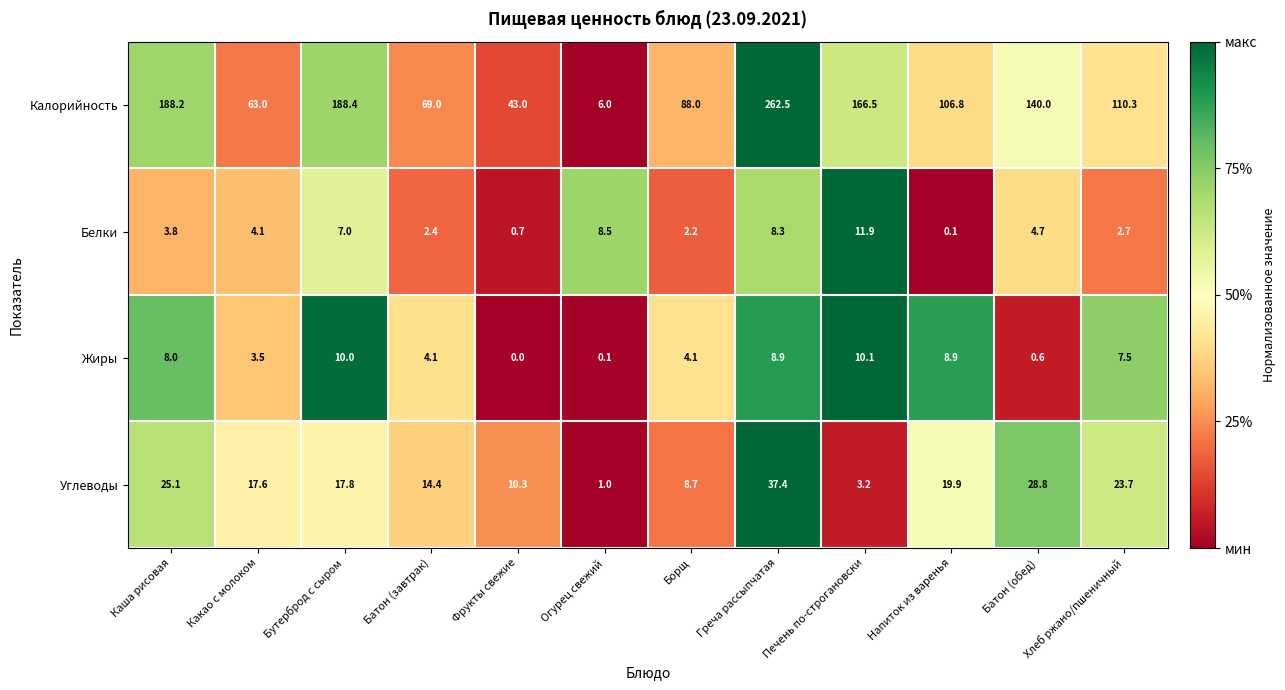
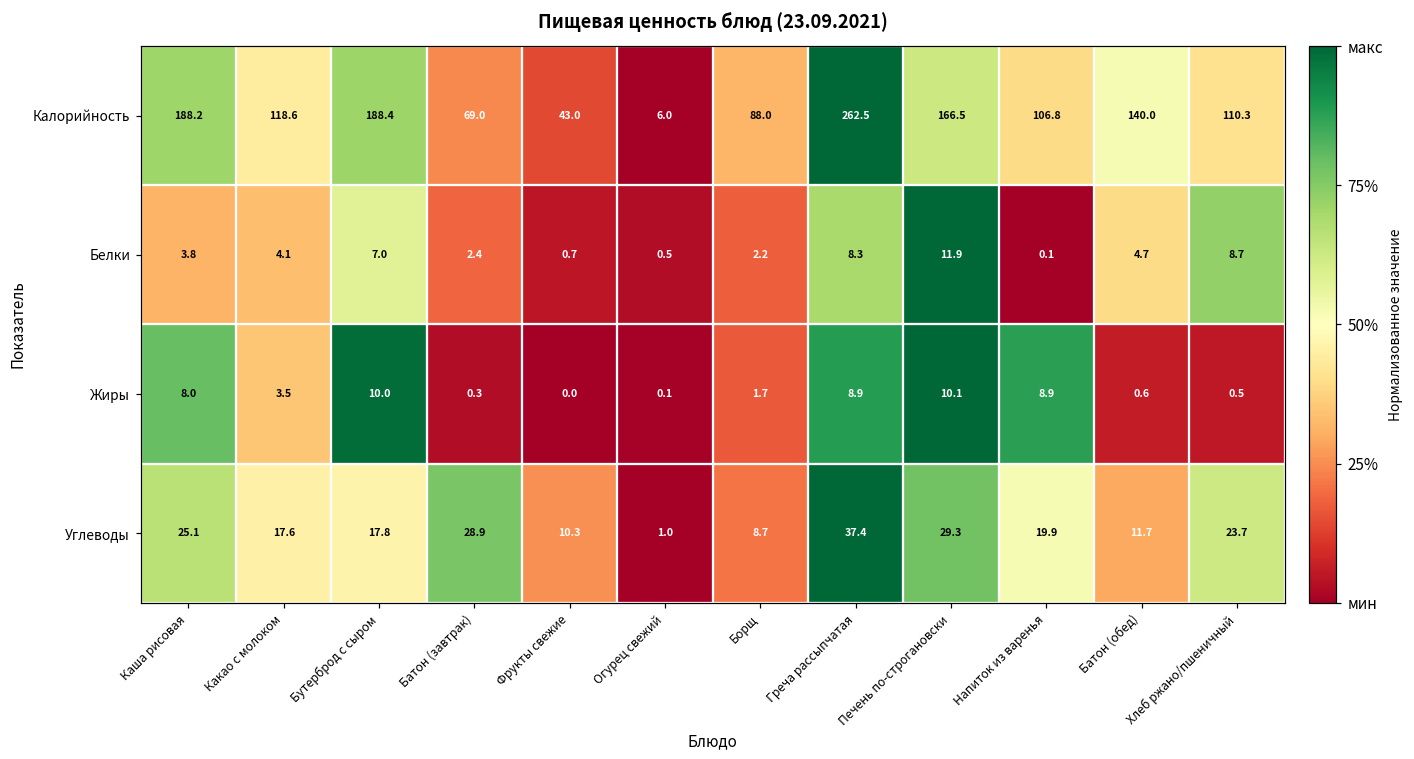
Калорийность, Какао с молоком: 63.0 -> 118.6
Белки, Огурец свежий: 8.5 -> 0.5
Белки, Хлеб ржано/пшеничный: 2.7 -> 8.7
Жиры, Батон (завтрак): 4.1 -> 0.3
Жиры, Борщ: 4.1 -> 1.7
Жиры, Хлеб ржано/пшеничный: 7.5 -> 0.5
Углеводы, Батон (завтрак): 14.4 -> 28.9
Углеводы, Печень по-строгановски: 3.2 -> 29.3
Углеводы, Батон (обед): 28.8 -> 11.7
